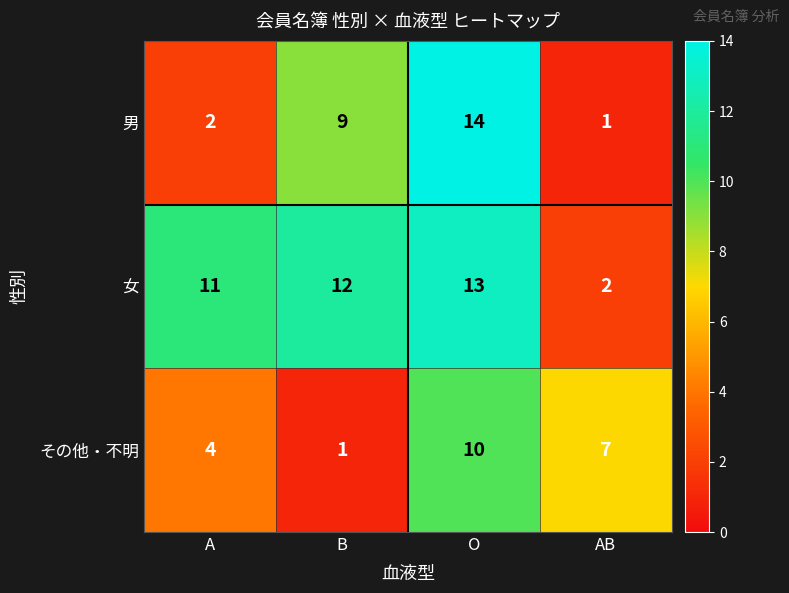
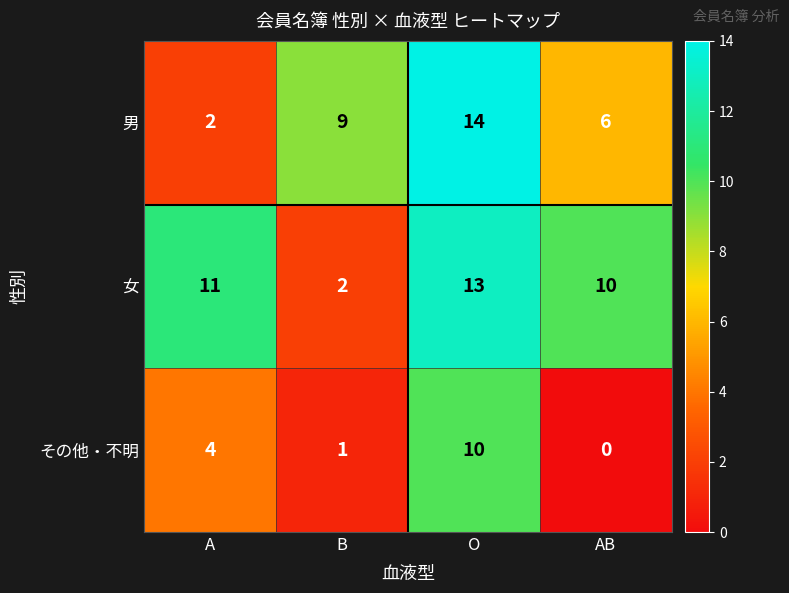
男, AB: 1 -> 6
女, B: 12 -> 2
女, AB: 2 -> 10
その他・不明, AB: 7 -> 0
